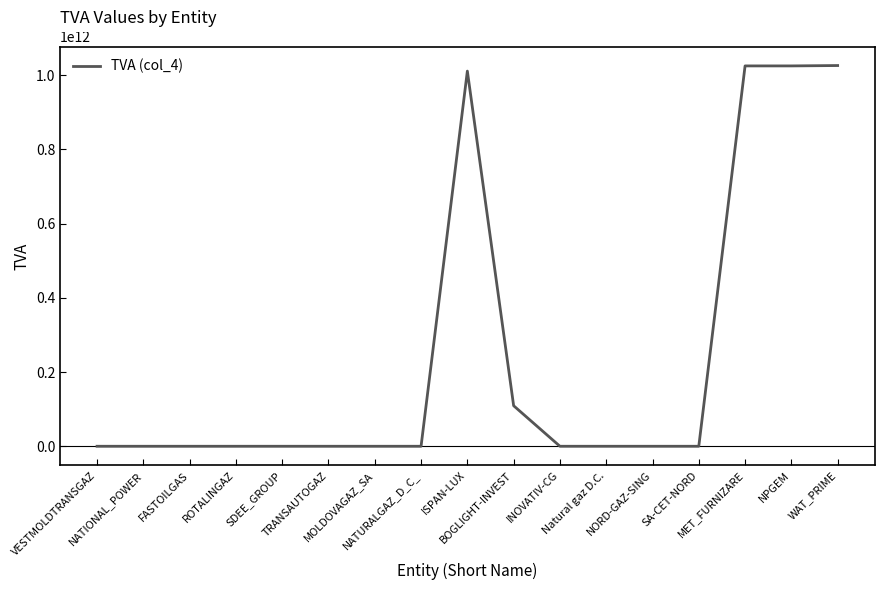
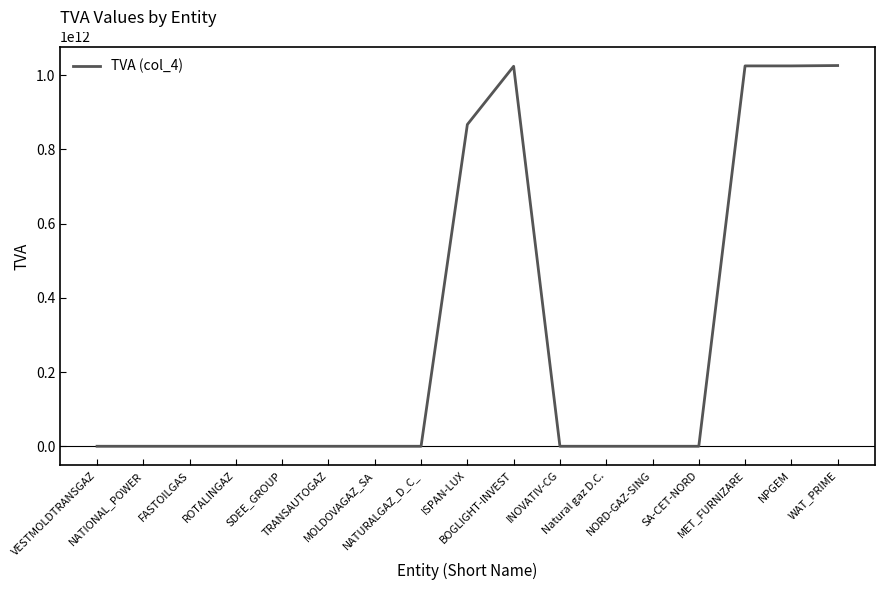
ISPAN-LUX: 1010000000000 -> 870000000000
BOGLIGHT-INVEST: 110000000000 -> 1020000000000
